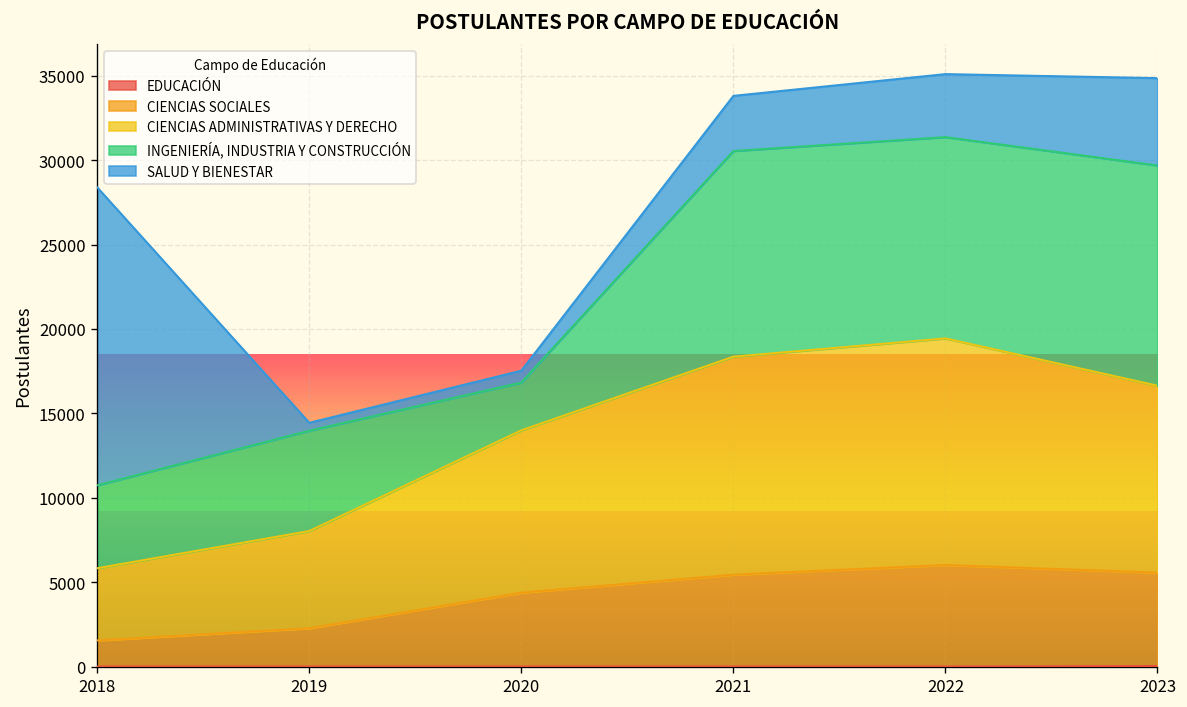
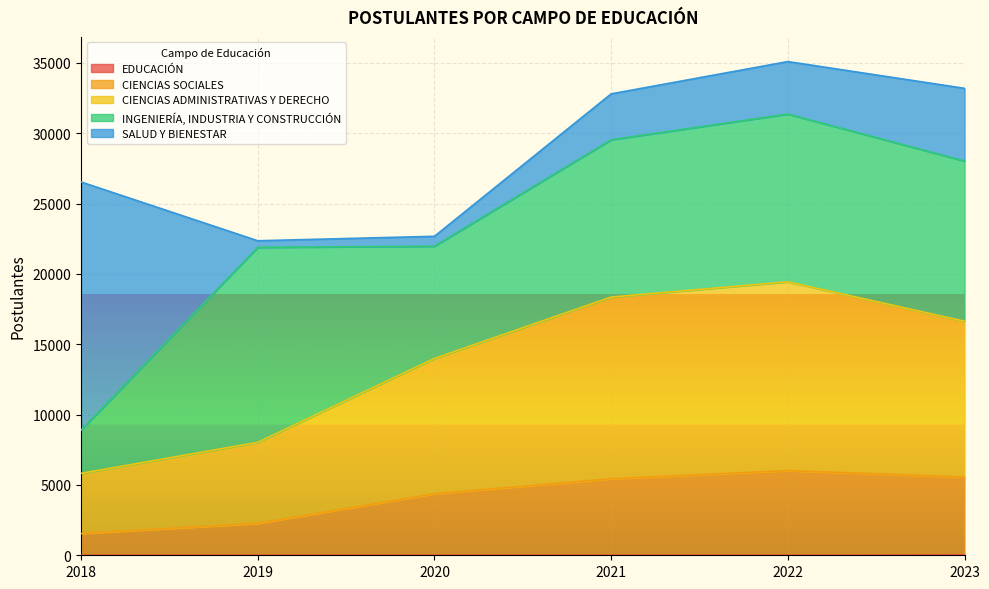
INGENIERÍA, INDUSTRIA Y CONSTRUCCIÓN, 2018: 4900 -> 3100
INGENIERÍA, INDUSTRIA Y CONSTRUCCIÓN, 2019: 5900 -> 13900
INGENIERÍA, INDUSTRIA Y CONSTRUCCIÓN, 2020: 2800 -> 8000
INGENIERÍA, INDUSTRIA Y CONSTRUCCIÓN, 2021: 12200 -> 11200
INGENIERÍA, INDUSTRIA Y CONSTRUCCIÓN, 2023: 13000 -> 11400
